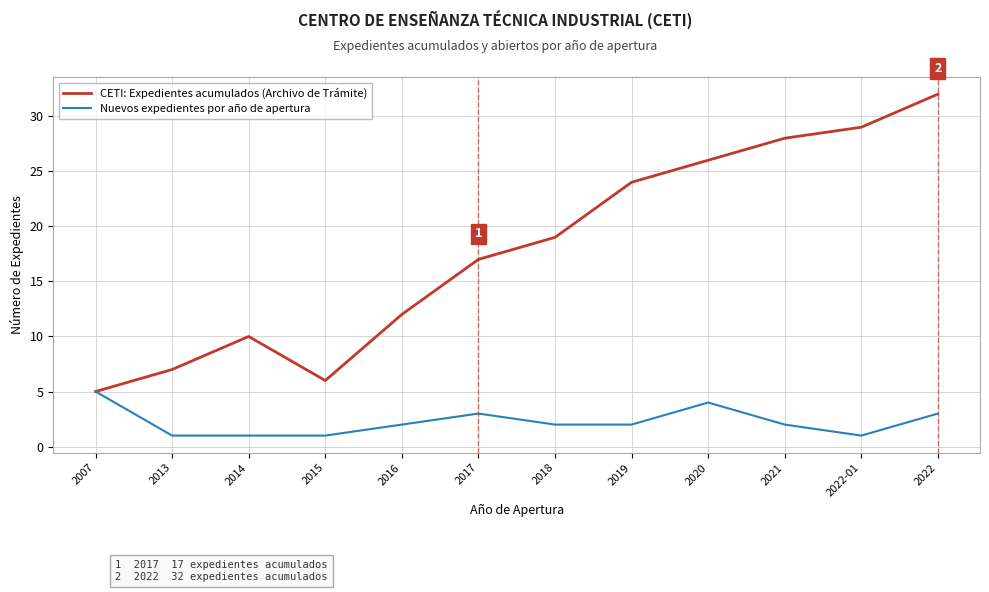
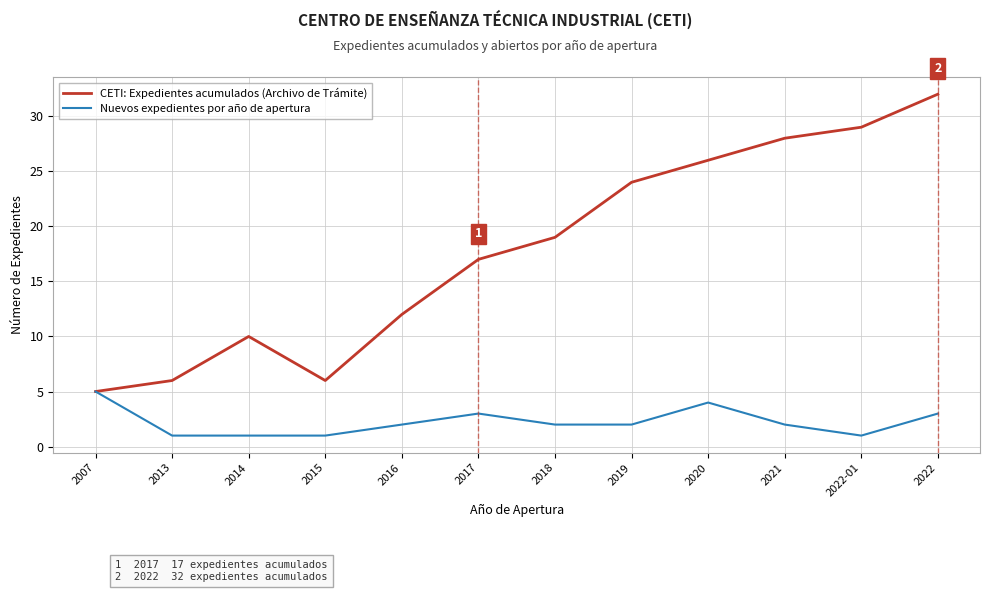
CETI: Expedientes acumulados (Archivo de Trámite), 2013: 7 -> 6
